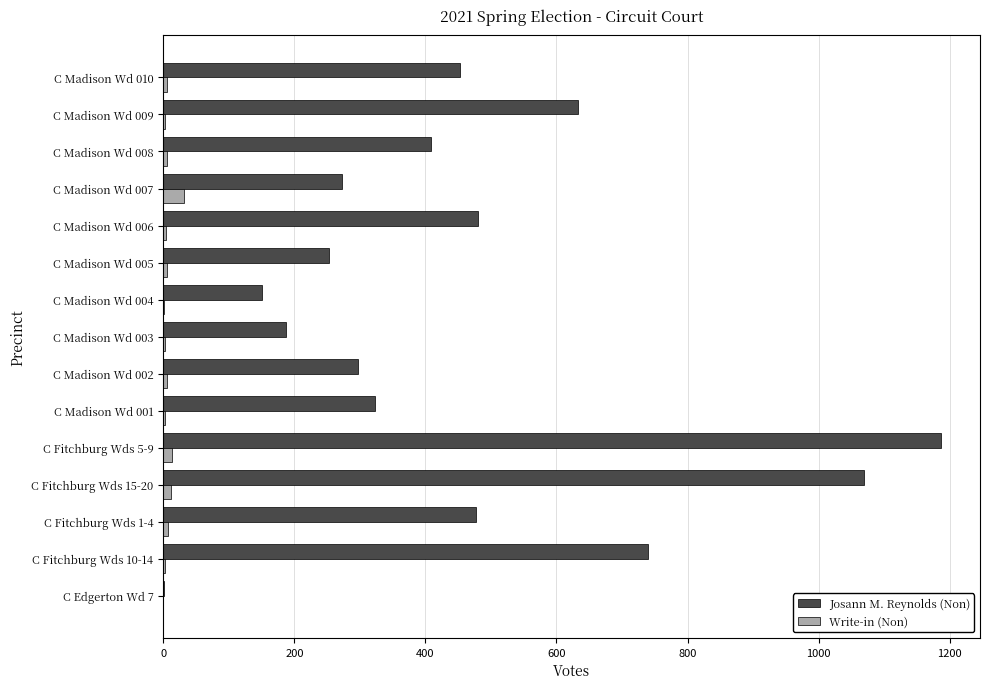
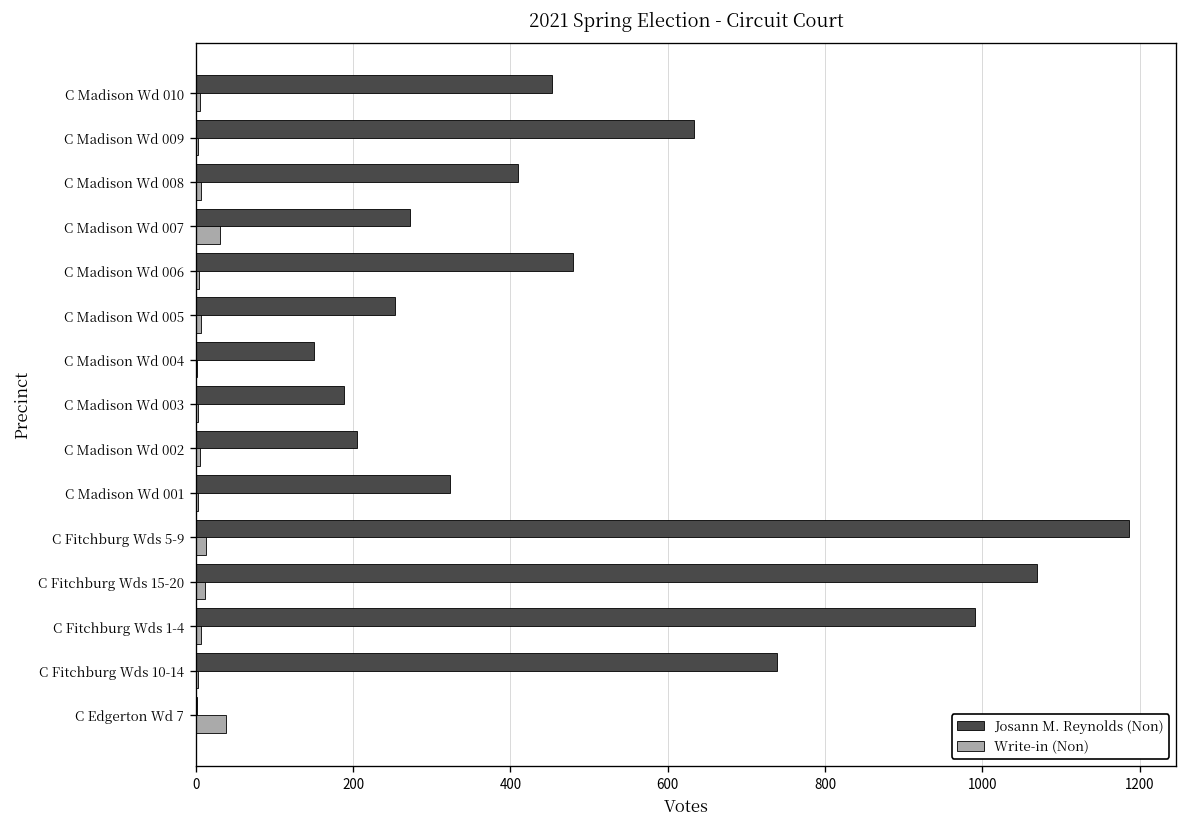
Josann M. Reynolds (Non), C Madison Wd 002: 300 -> 210
Josann M. Reynolds (Non), C Fitchburg Wds 1-4: 480 -> 990
Write-in (Non), C Edgerton Wd 7: 0 -> 40
